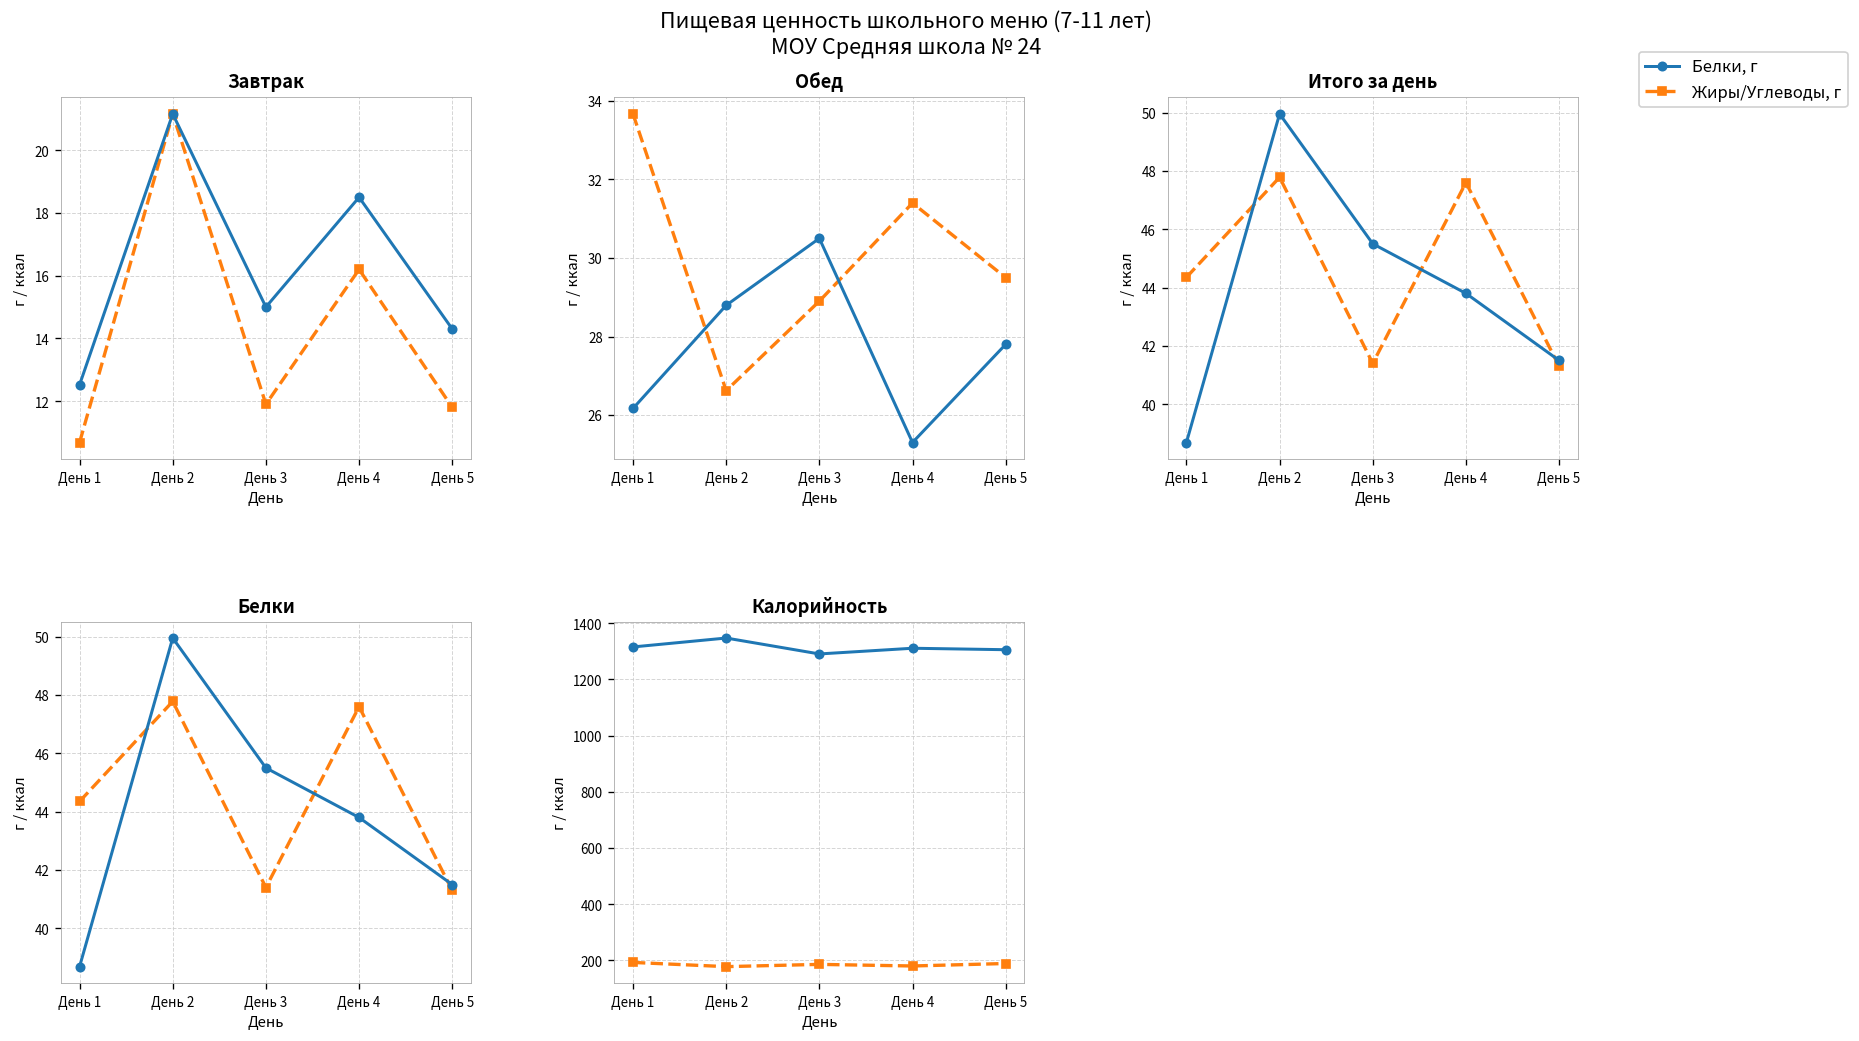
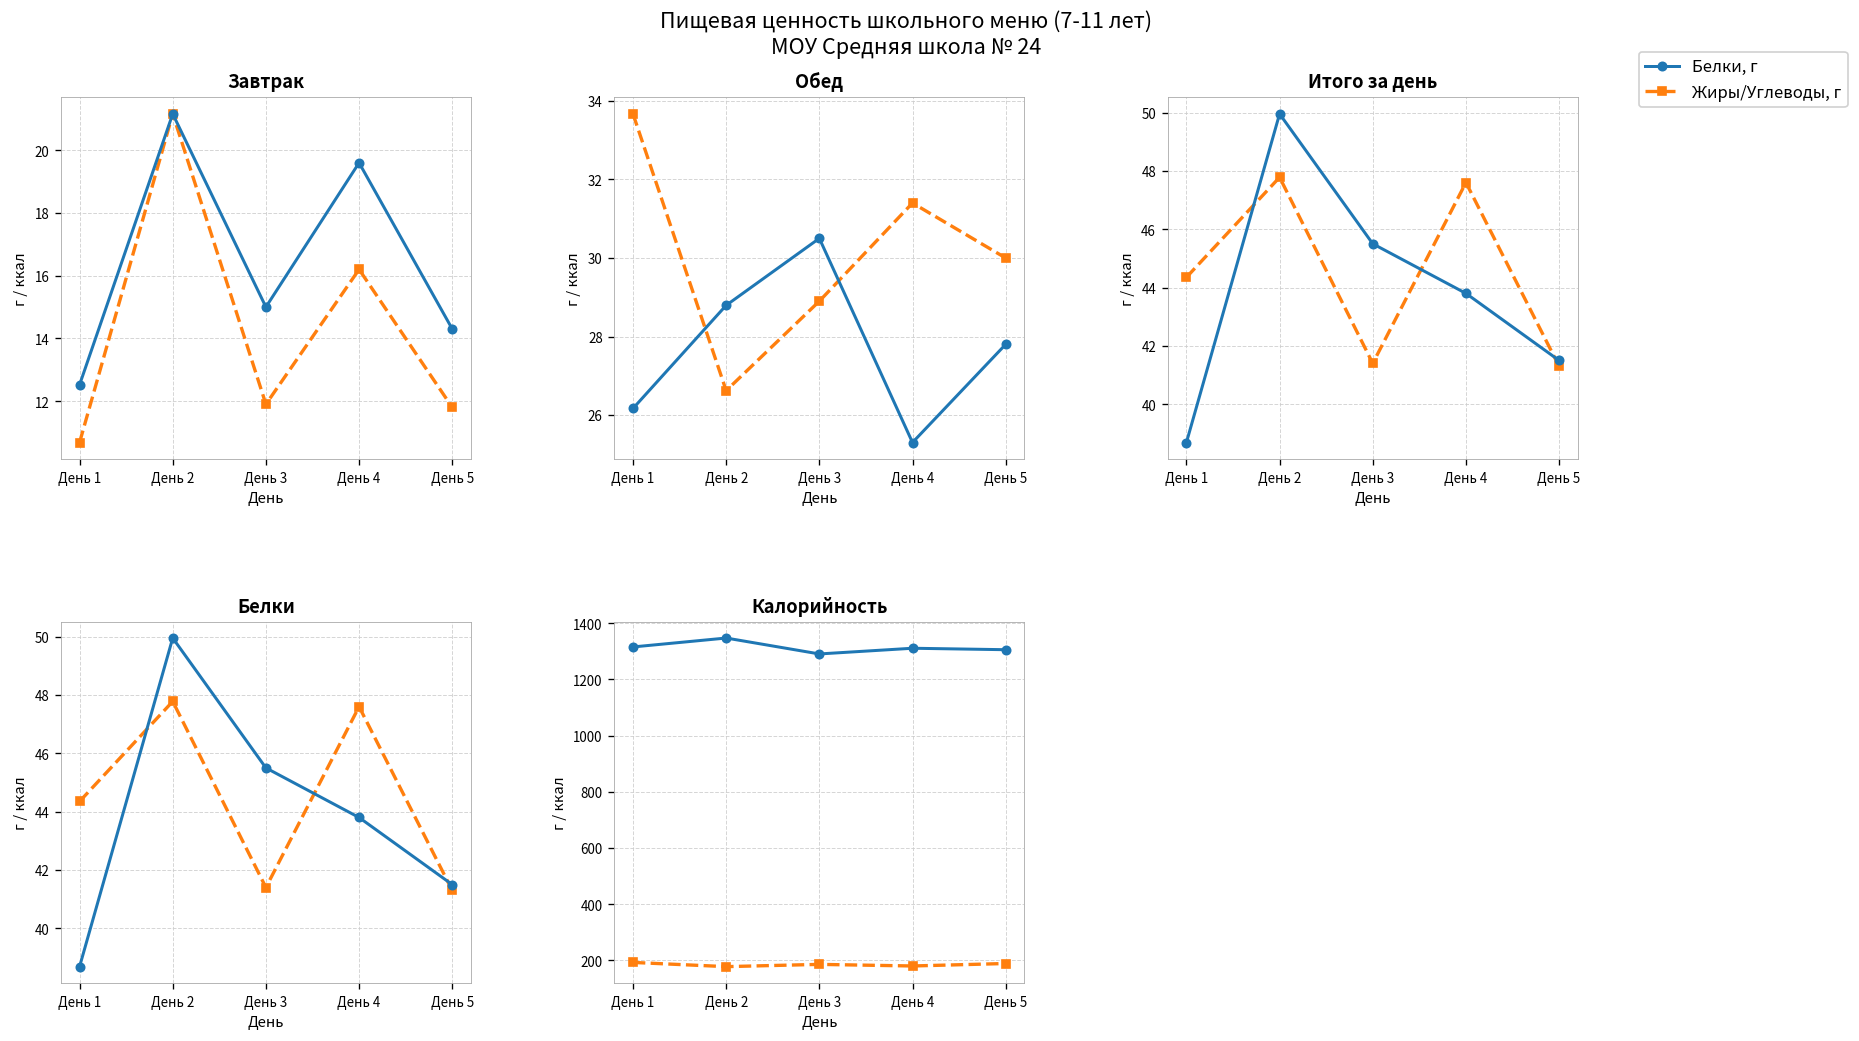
Завтрак, Белки, г, День 4: 18.5 -> 19.6
Обед, Жиры/Углеводы, г, День 5: 29.5 -> 30.0
